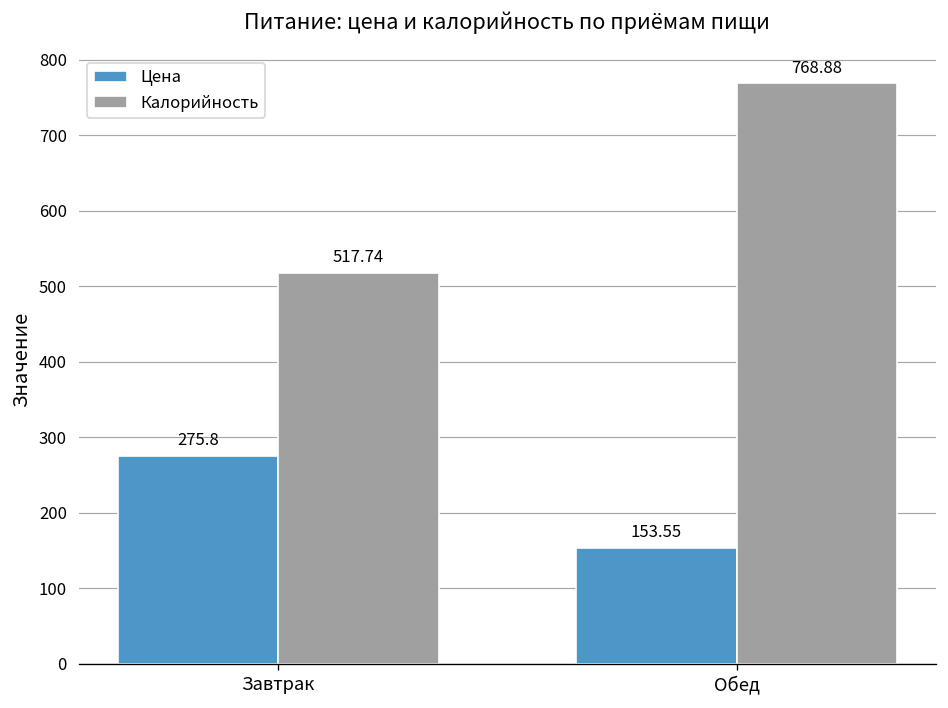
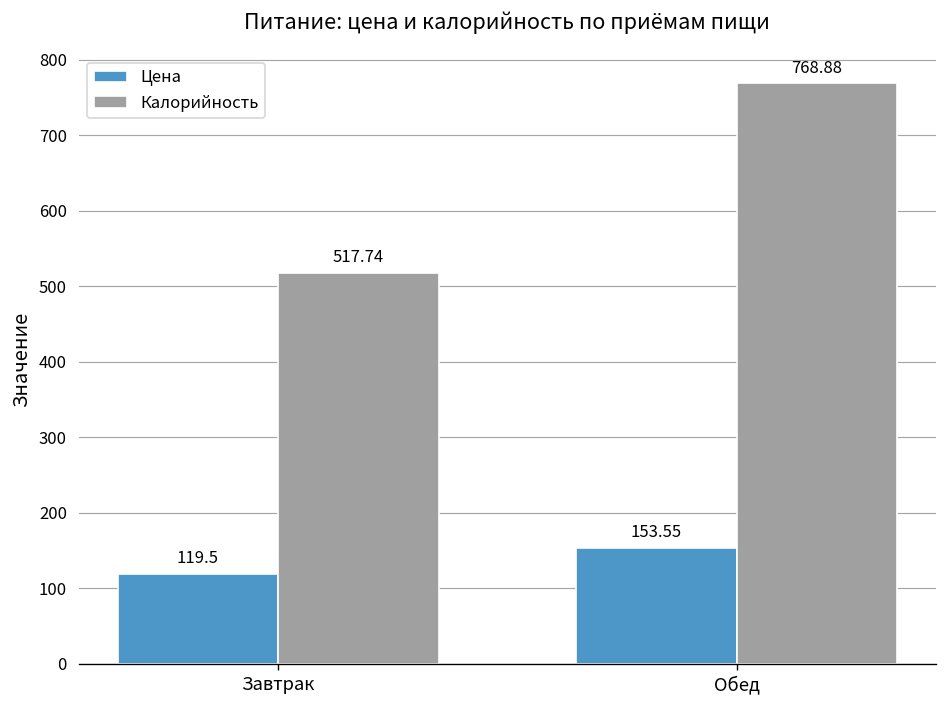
Цена, Завтрак: 275.8 -> 119.5
